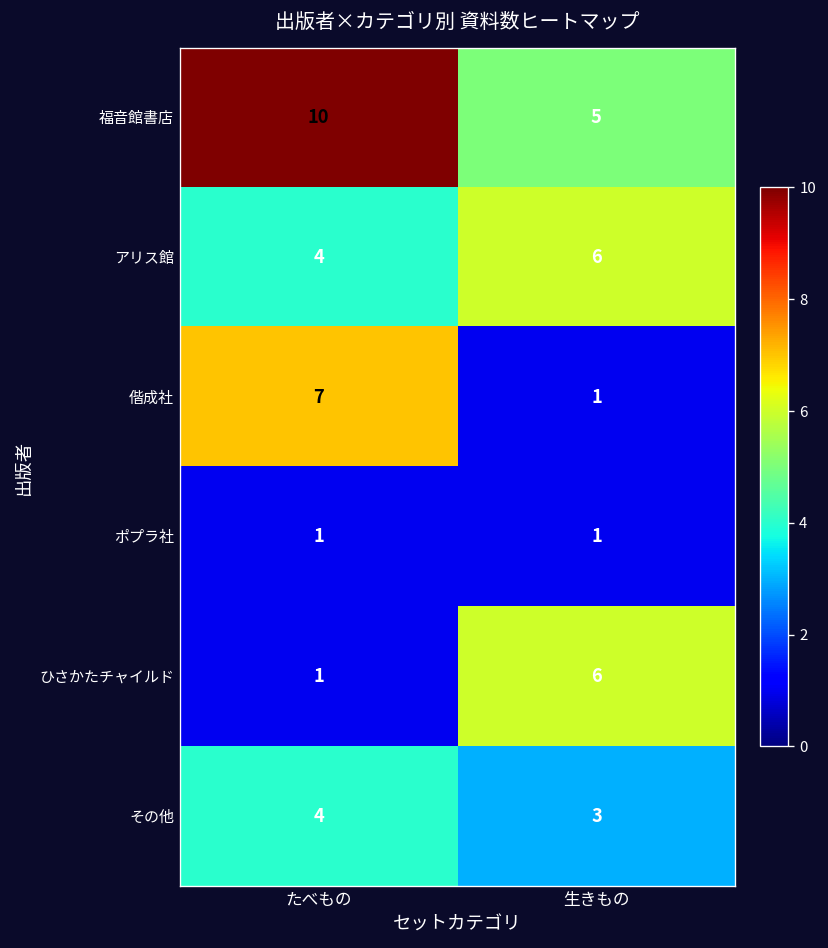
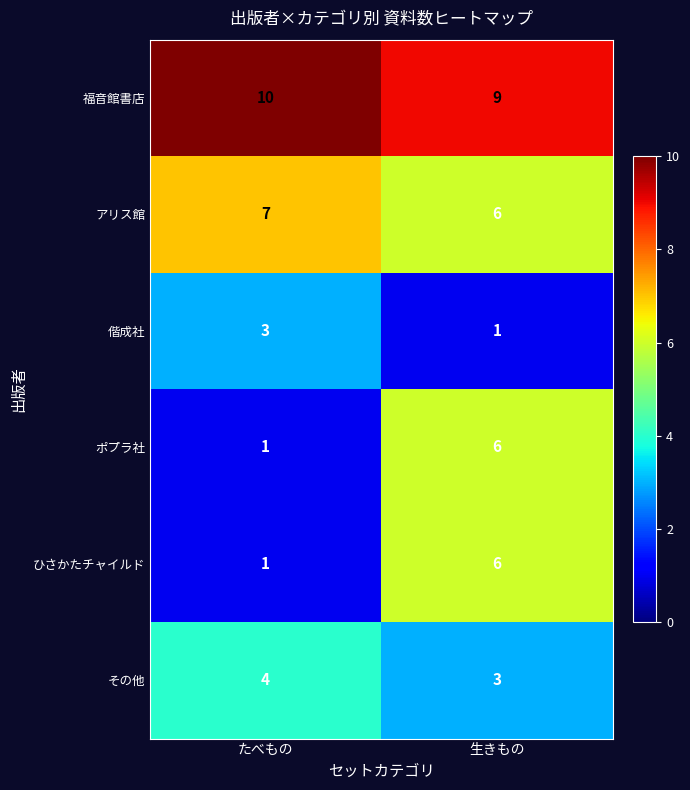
福音館書店, 生きもの: 5 -> 9
アリス館, たべもの: 4 -> 7
偕成社, たべもの: 7 -> 3
ポプラ社, 生きもの: 1 -> 6
